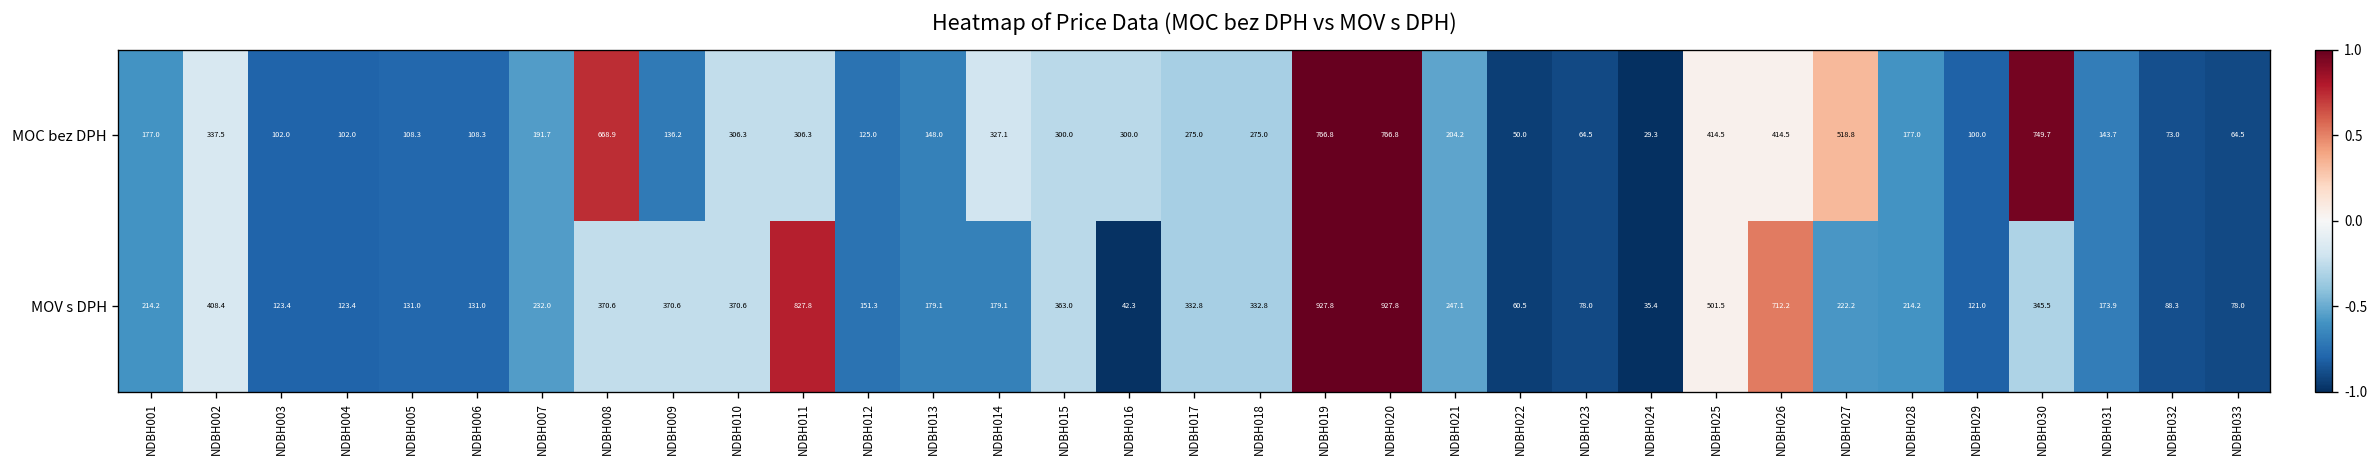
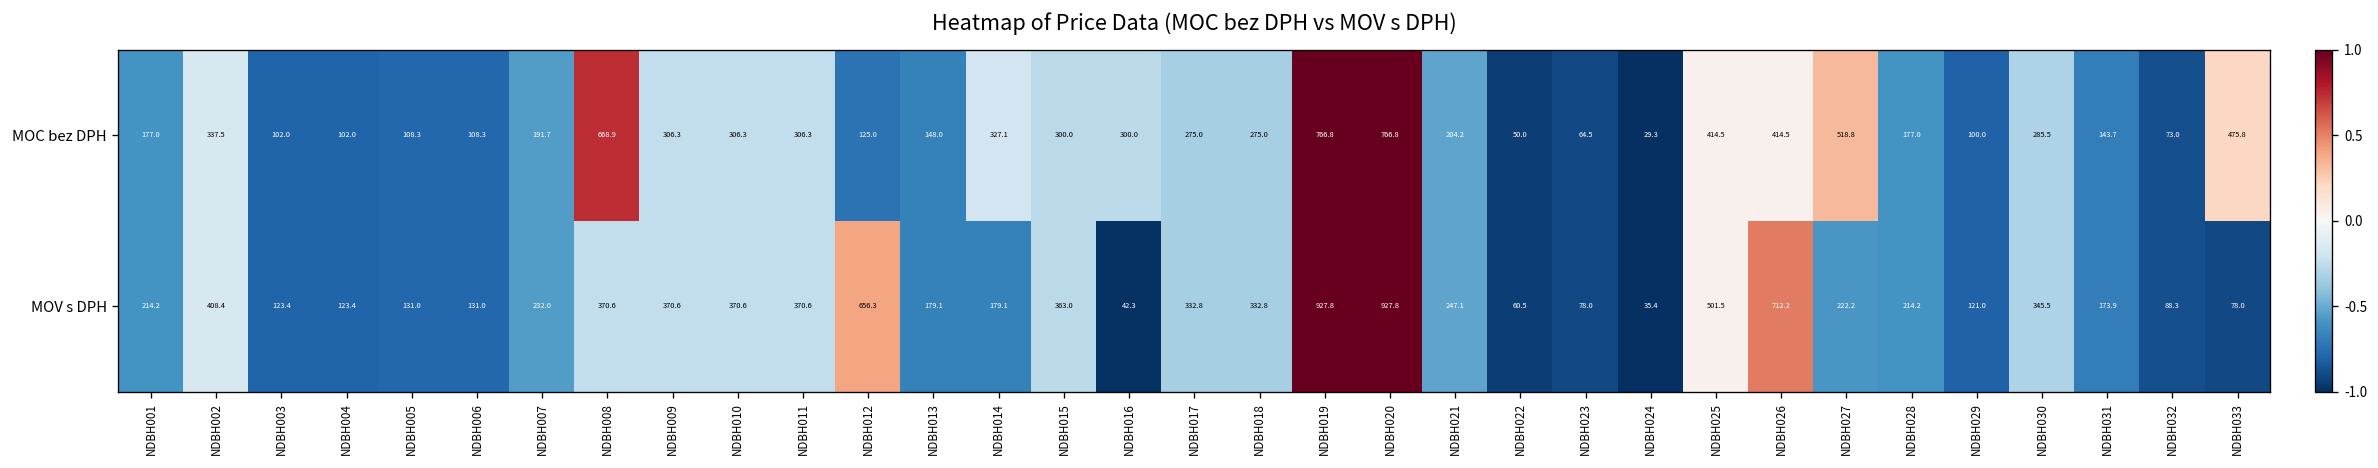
MOC bez DPH, NDBH009: 136.2 -> 306.3
MOC bez DPH, NDBH030: 749.7 -> 285.5
MOC bez DPH, NDBH033: 64.5 -> 475.8
MOV s DPH, NDBH011: 827.8 -> 370.6
MOV s DPH, NDBH012: 151.3 -> 656.3
